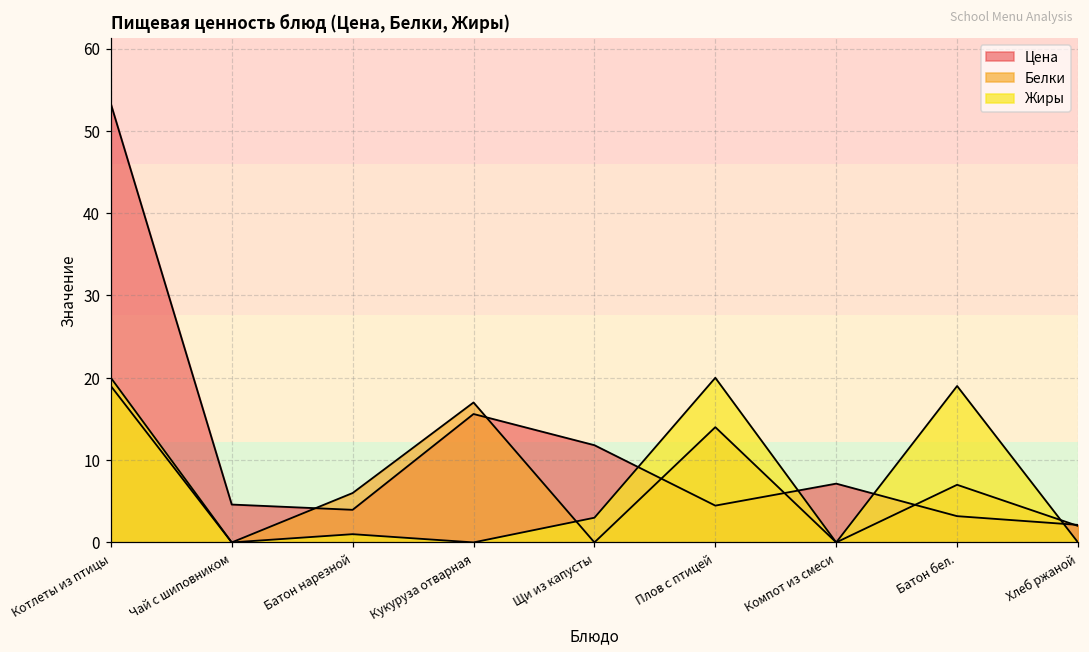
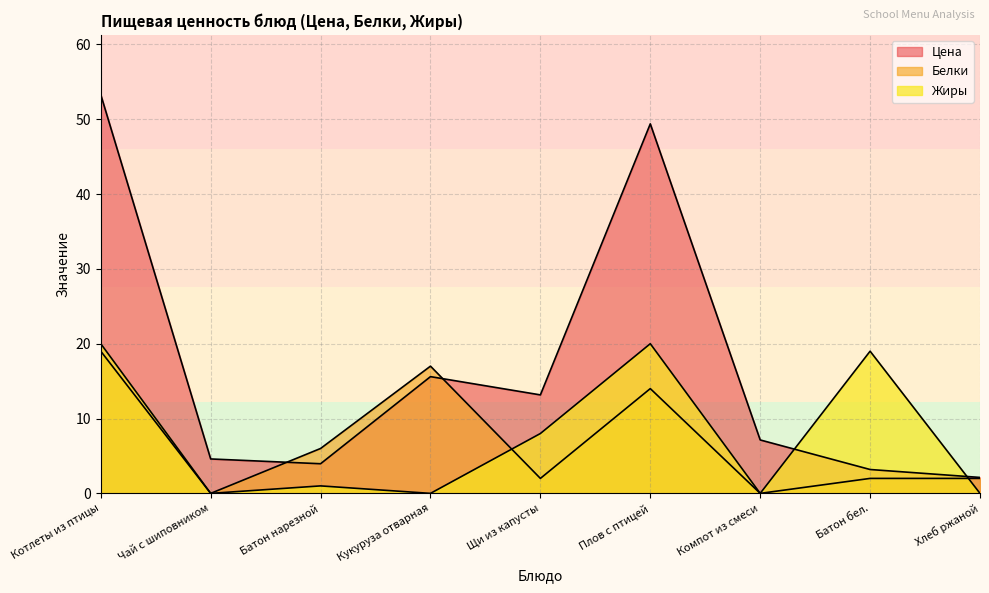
Цена, Щи из капусты: 12 -> 13
Белки, Щи из капусты: 0 -> 2
Жиры, Щи из капусты: 3 -> 8
Цена, Плов с птицей: 4 -> 49
Белки, Батон бел.: 7 -> 2
